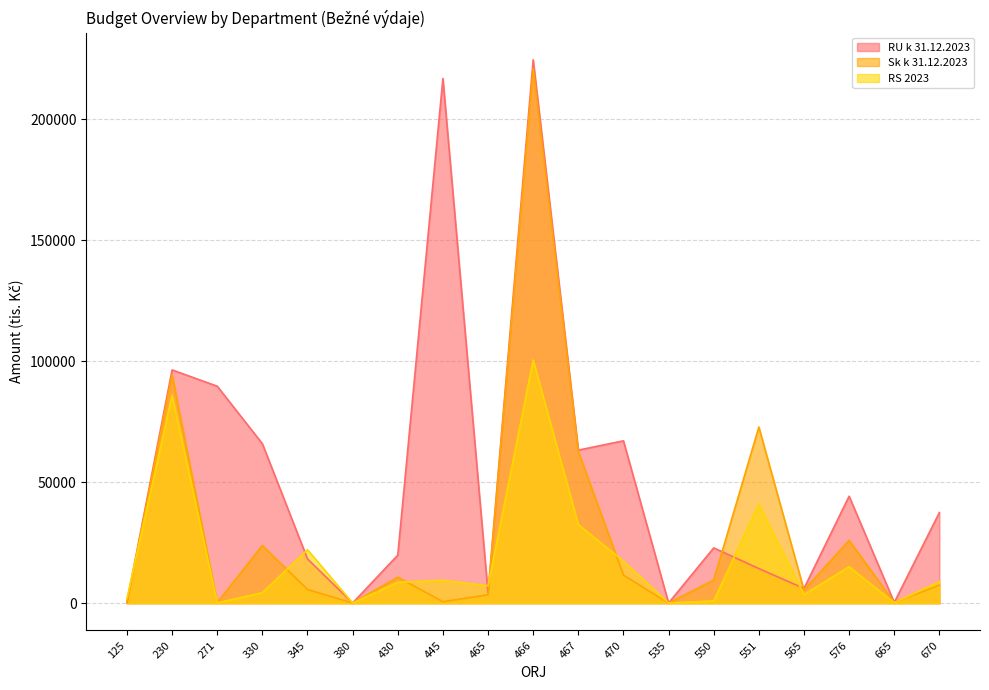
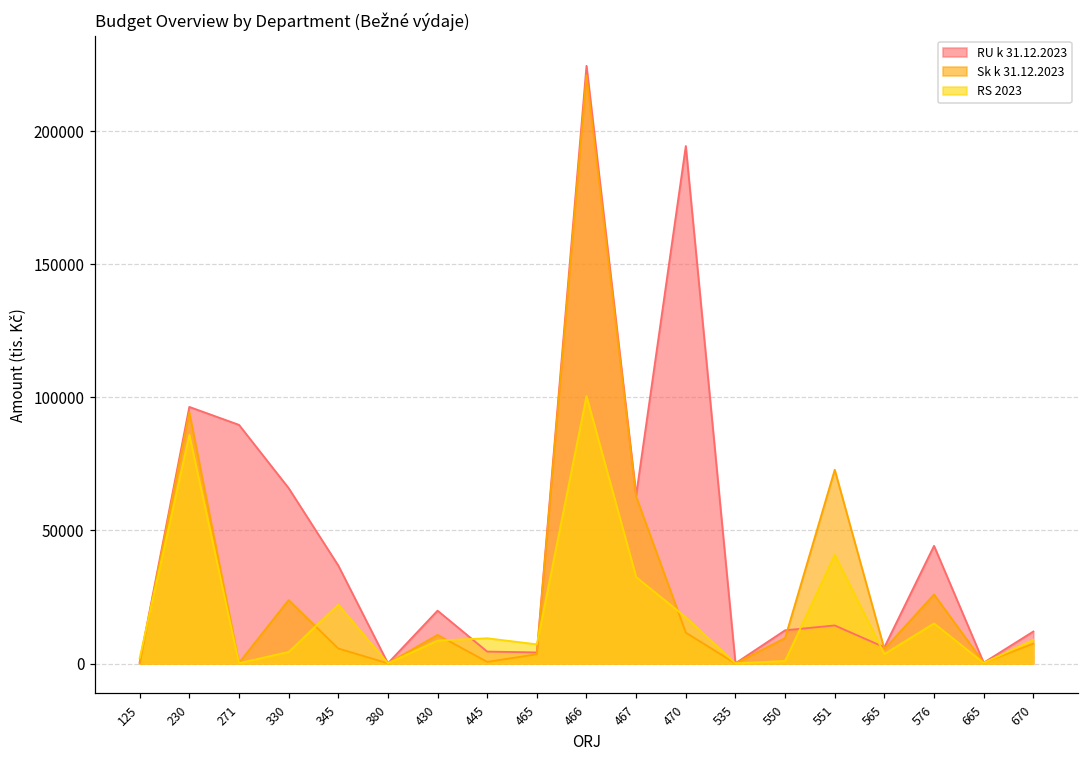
RU k 31.12.2023, 345: 18000 -> 37000
RU k 31.12.2023, 445: 217000 -> 5000
RU k 31.12.2023, 470: 67000 -> 194000
RU k 31.12.2023, 550: 23000 -> 12000
RU k 31.12.2023, 670: 37000 -> 12000
